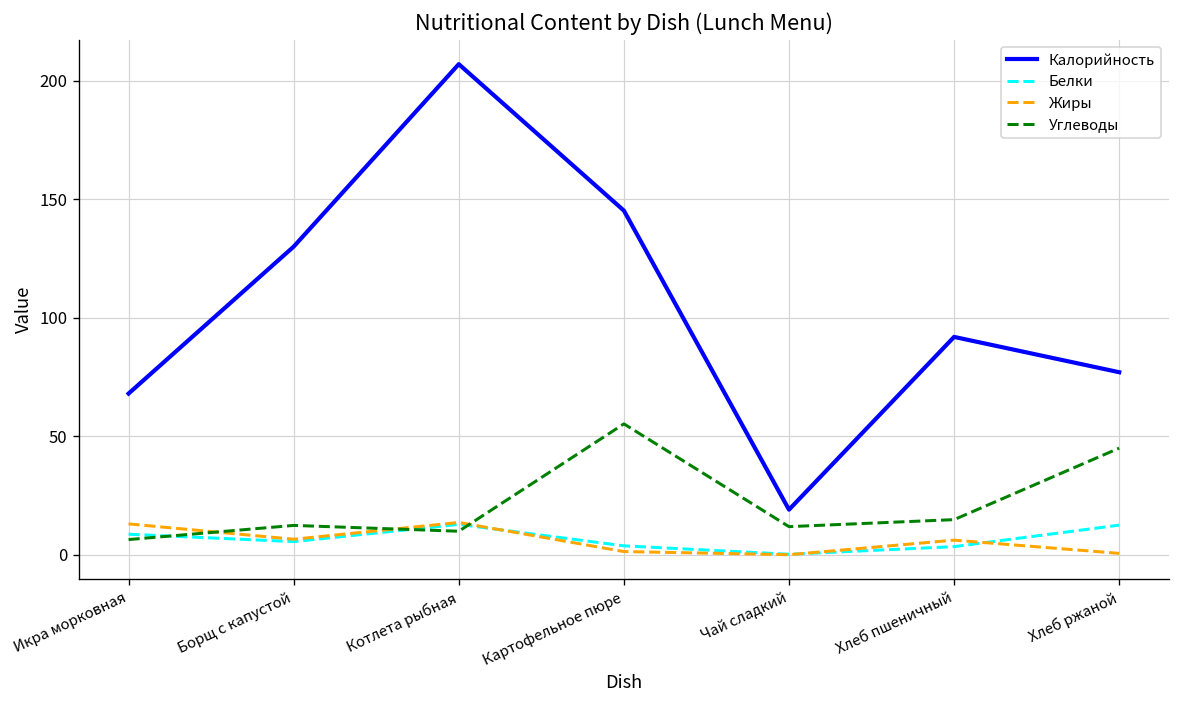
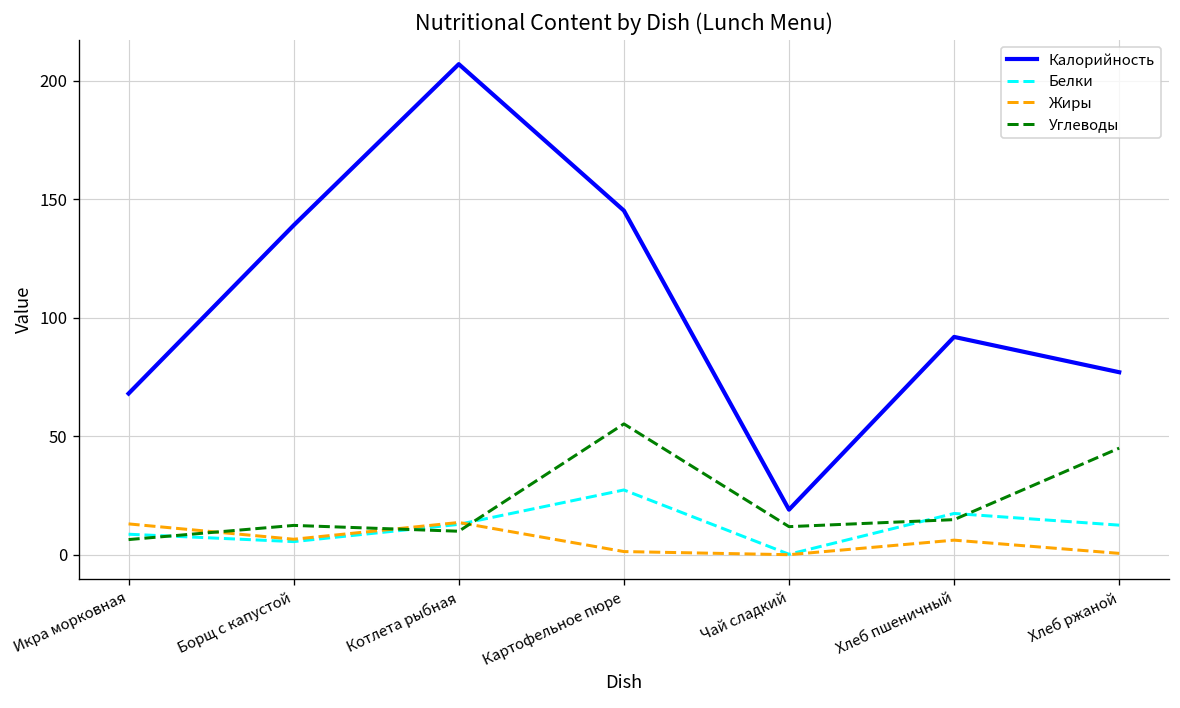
Калорийность, Борщ с капустой: 130 -> 139
Белки, Картофельное пюре: 4 -> 27
Белки, Хлеб пшеничный: 3 -> 17
